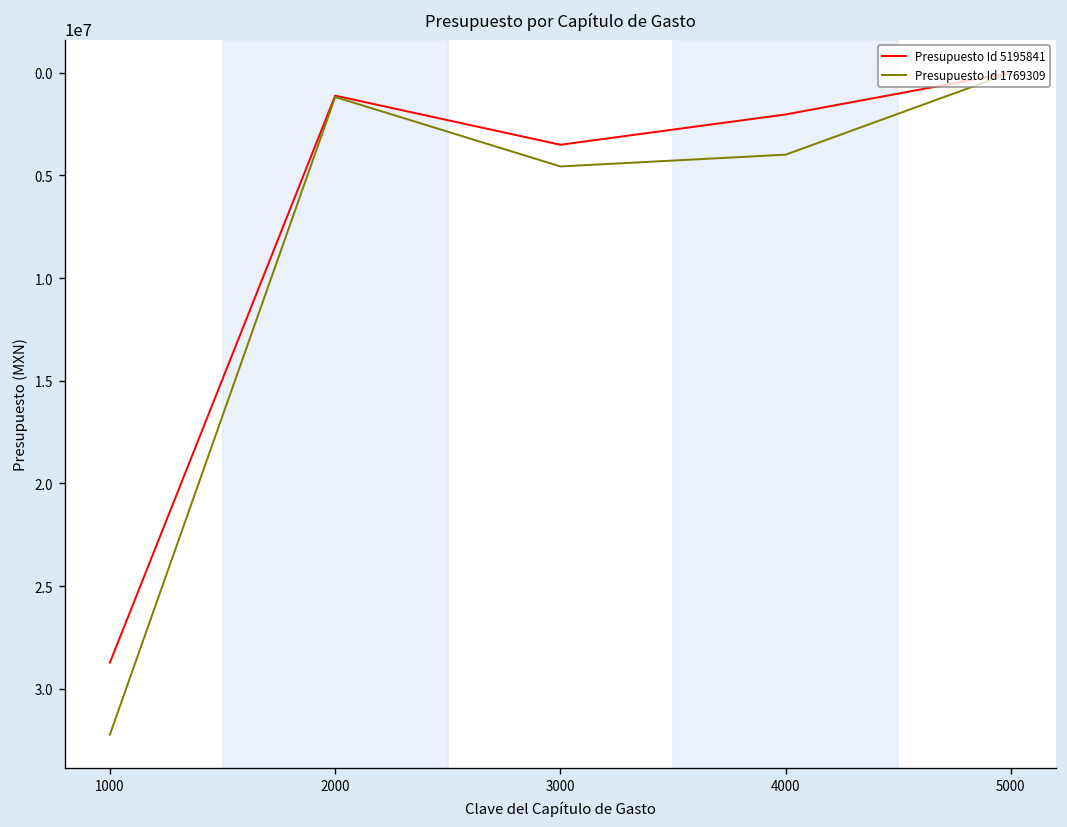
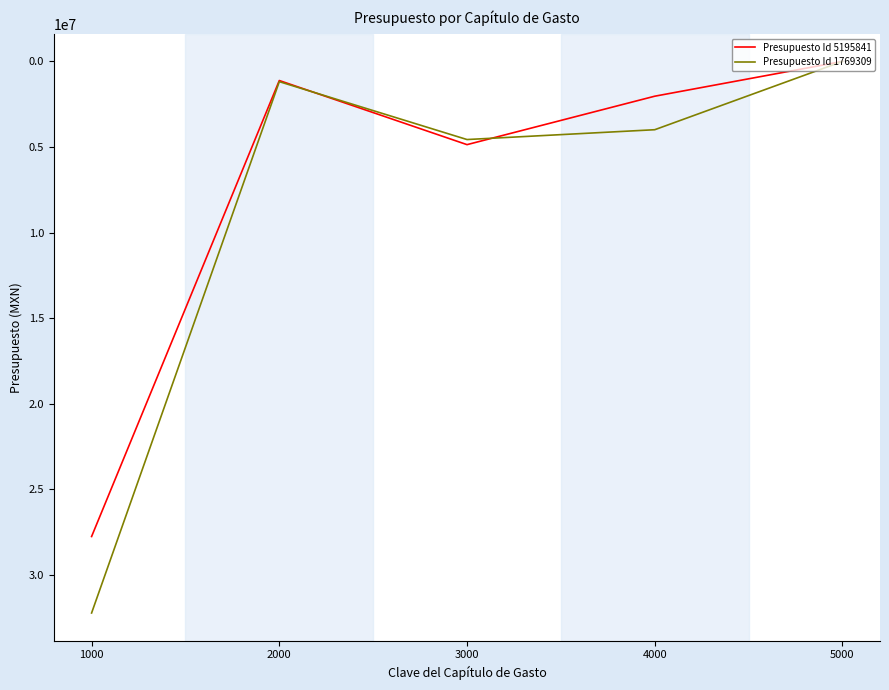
Presupuesto Id 5195841, 1000: 28700000 -> 27800000
Presupuesto Id 5195841, 3000: 3500000 -> 4900000
